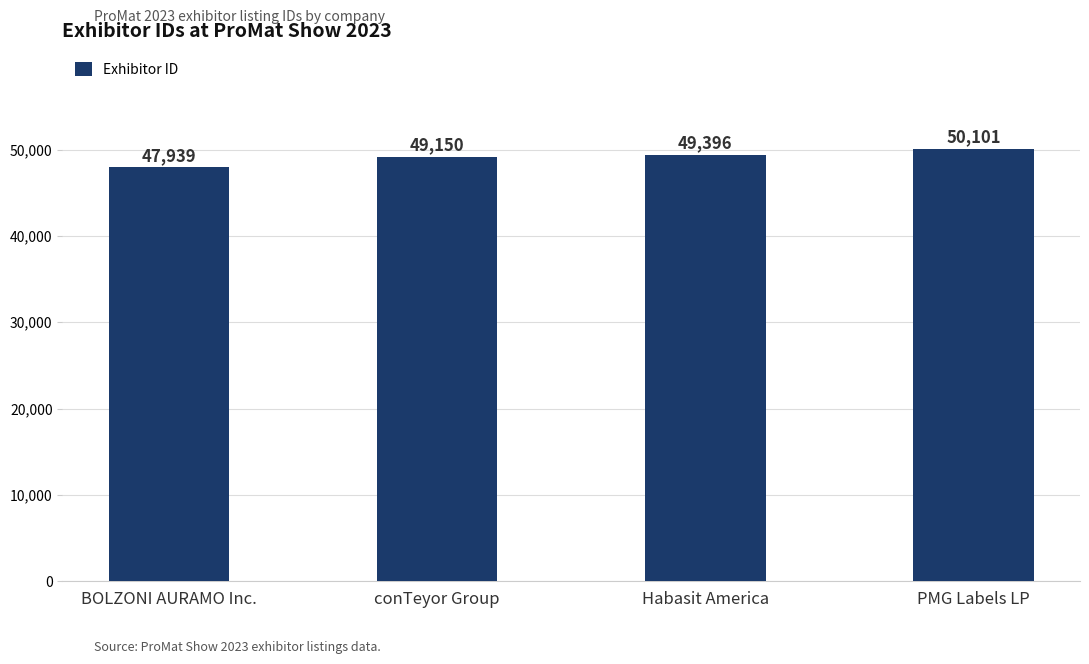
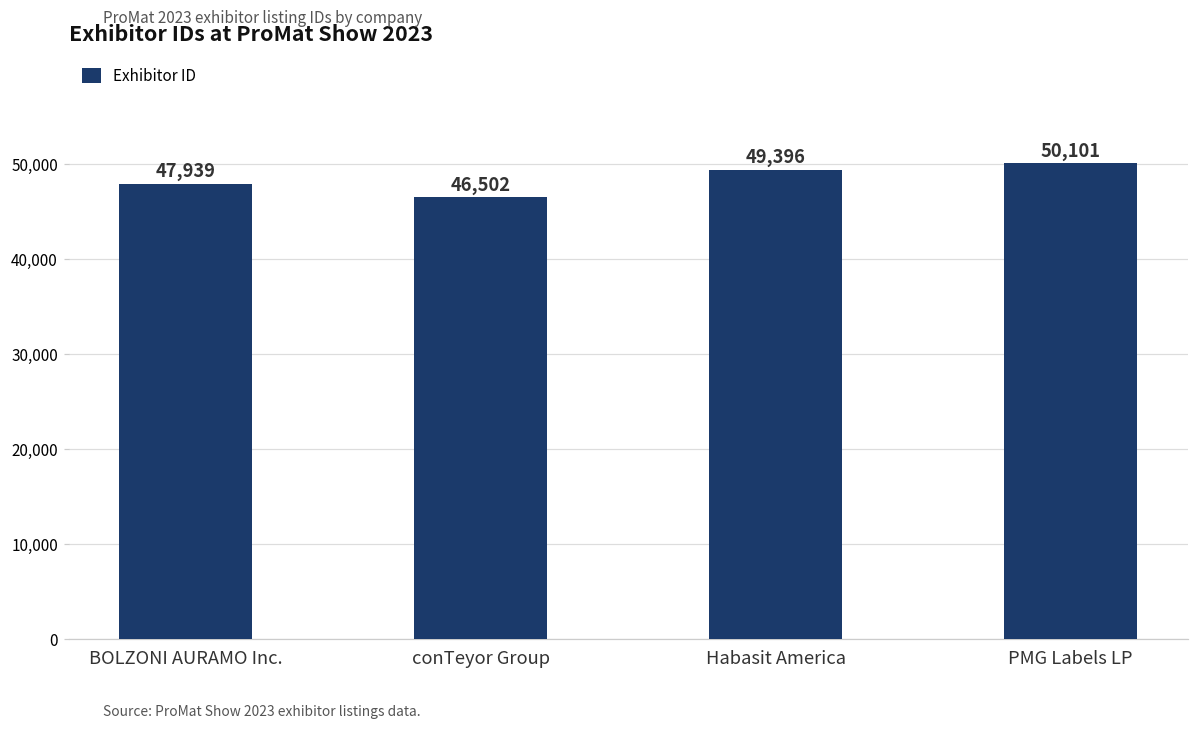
conTeyor Group: 49,150 -> 46,502
